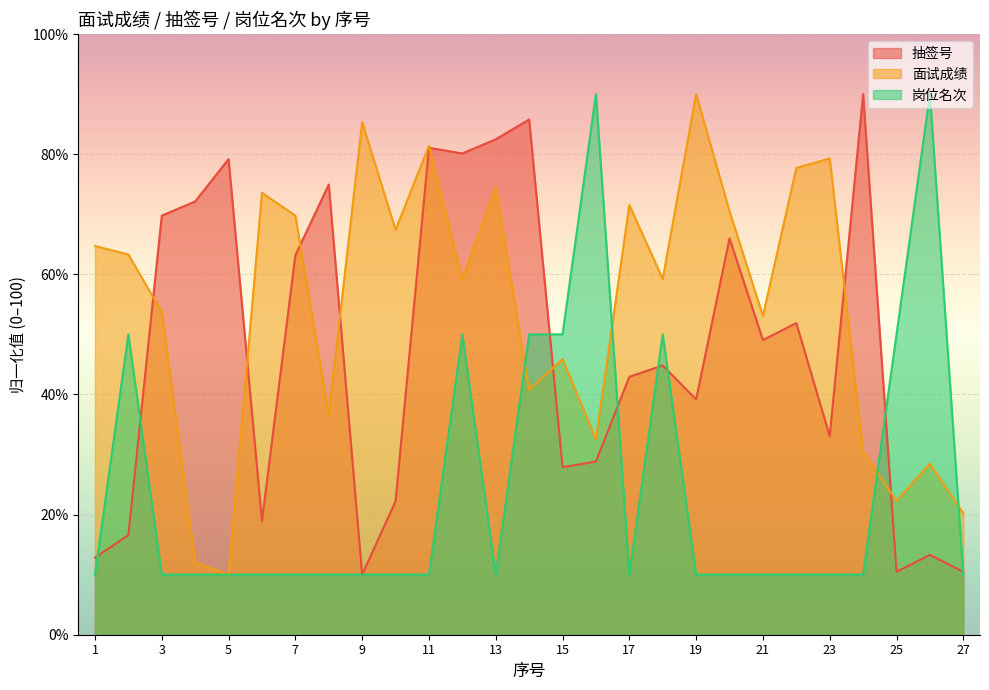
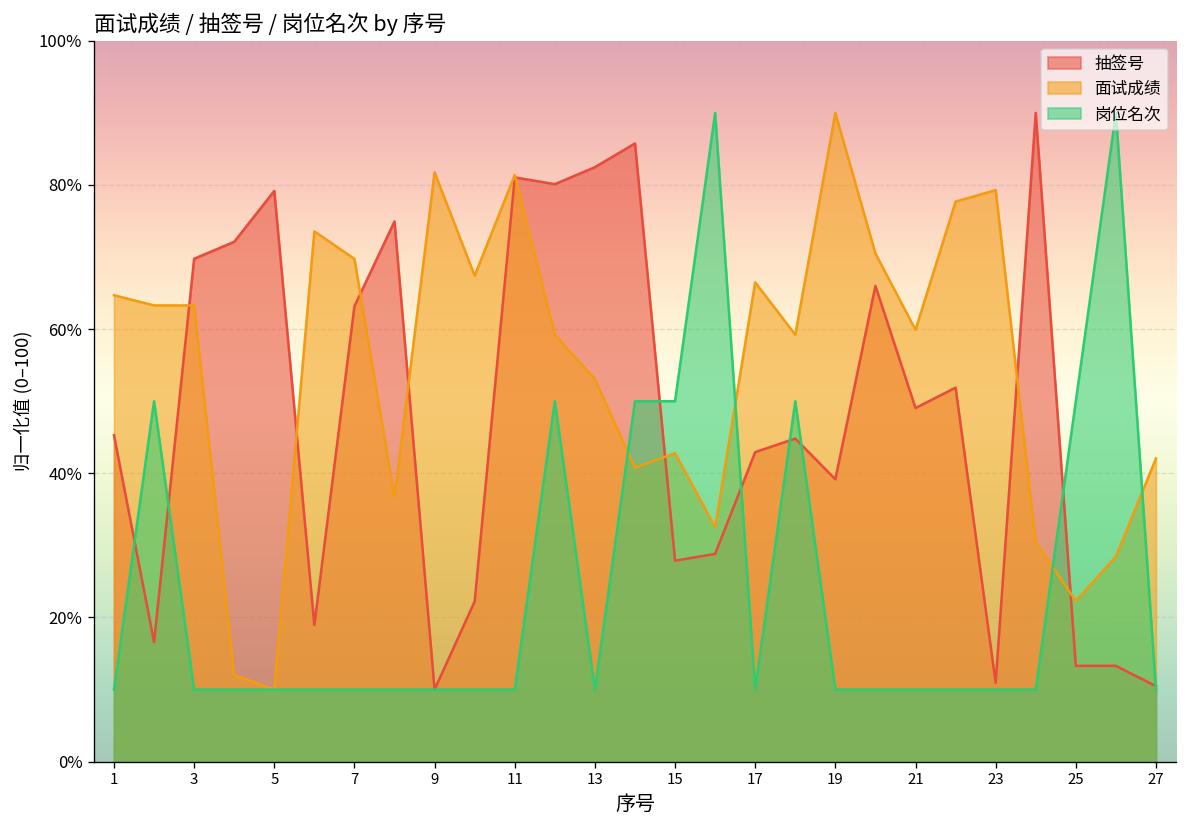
抽签号, 1: 13% -> 45%
面试成绩, 3: 54% -> 63%
面试成绩, 9: 85% -> 82%
面试成绩, 13: 74% -> 53%
面试成绩, 15: 46% -> 43%
面试成绩, 17: 72% -> 66%
面试成绩, 21: 53% -> 60%
抽签号, 23: 33% -> 11%
抽签号, 25: 10% -> 13%
面试成绩, 27: 20% -> 42%
